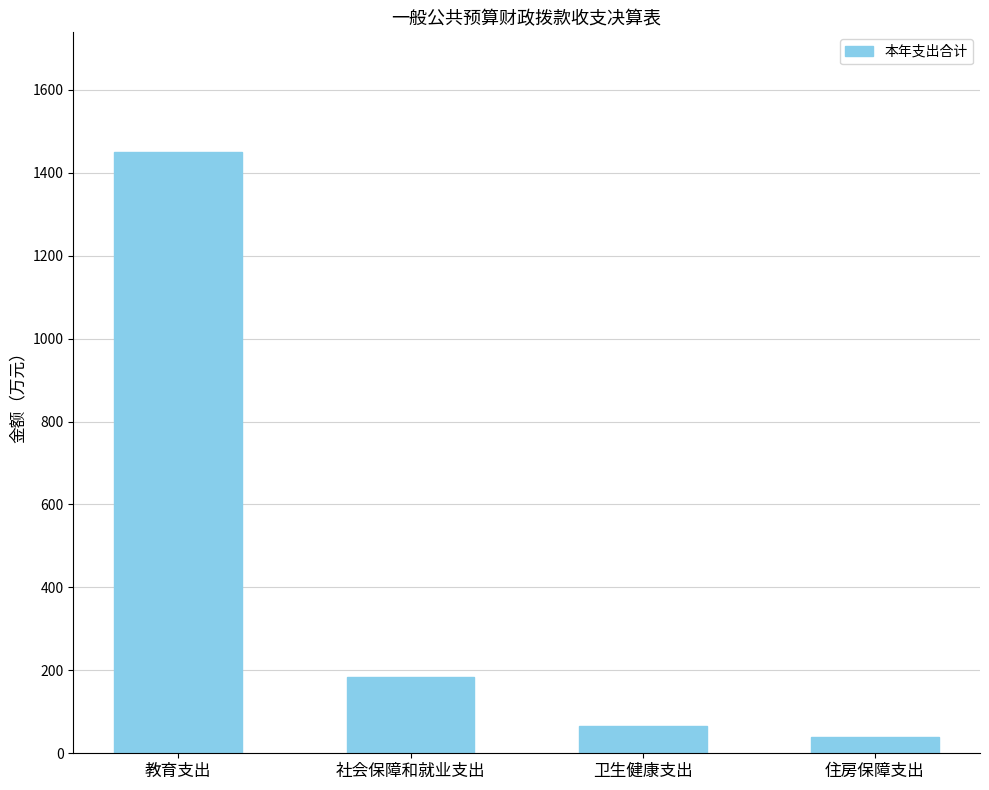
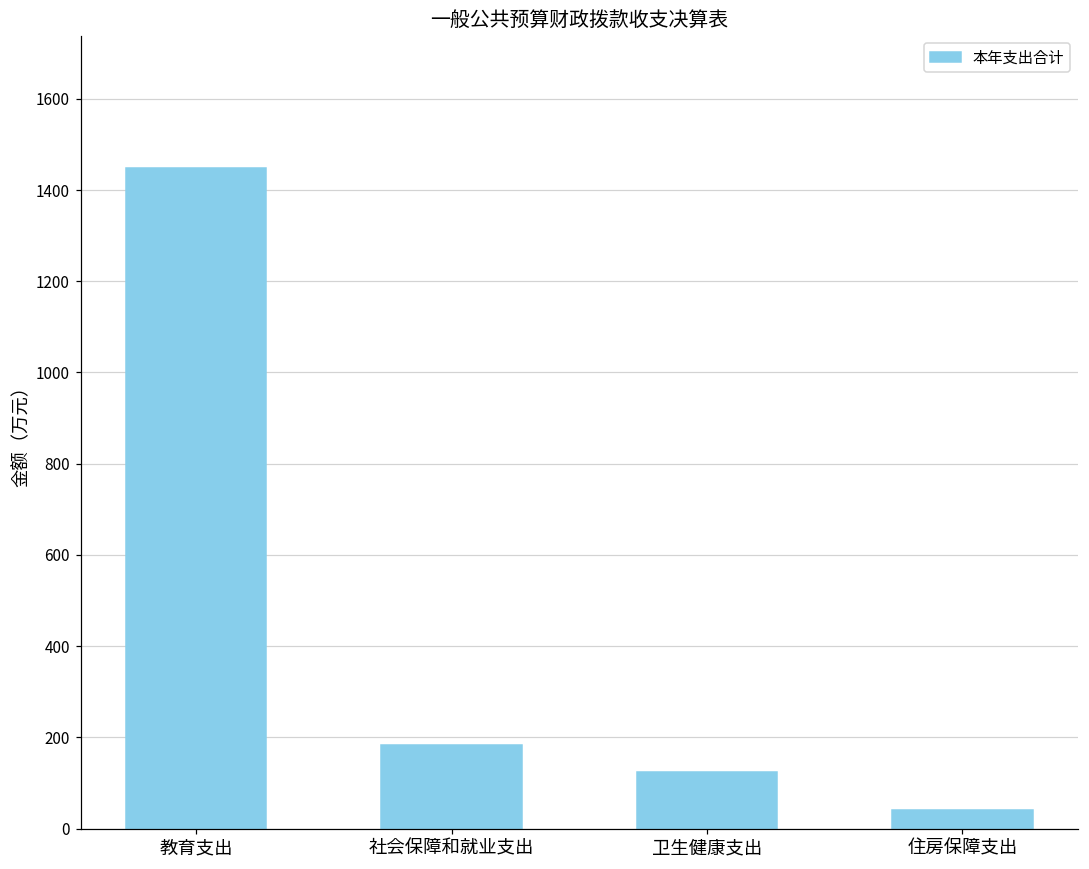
卫生健康支出: 70 -> 120
